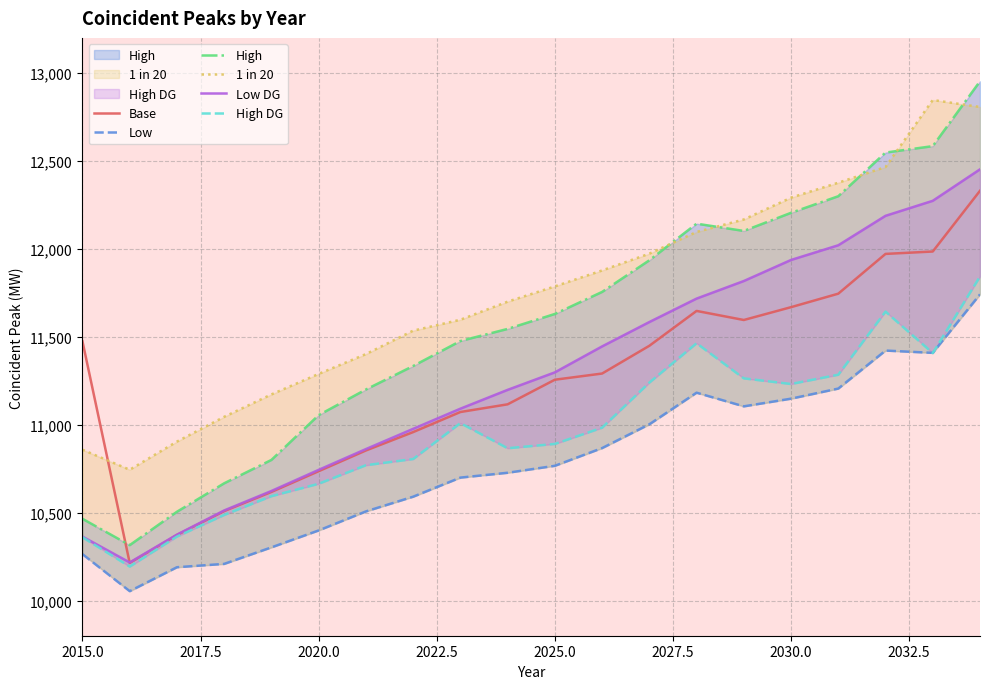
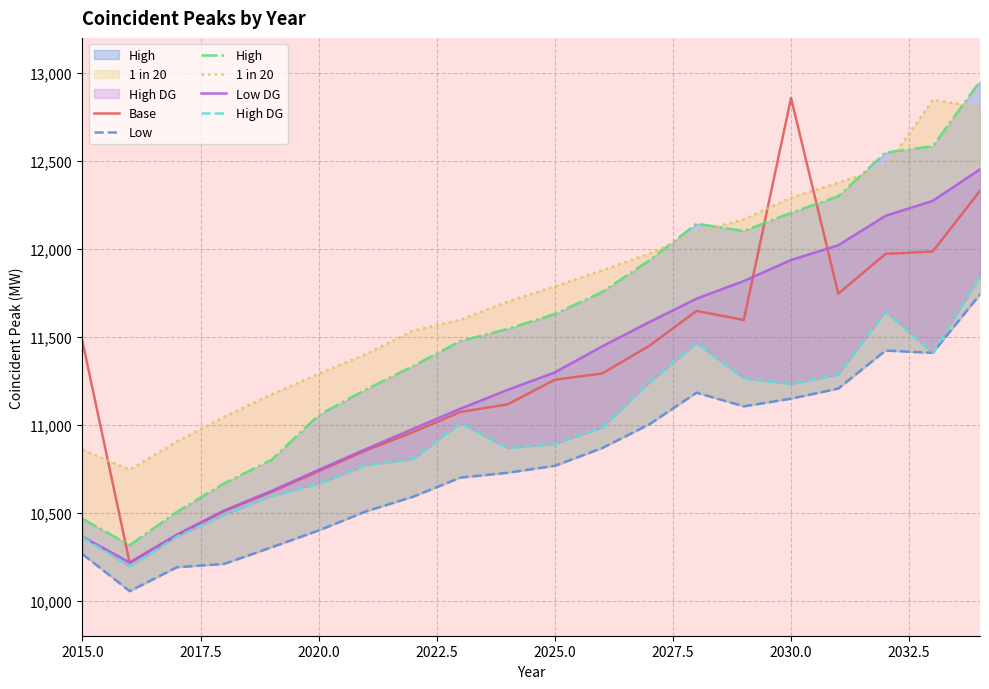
Base, 2030.0: 11,670 -> 12,860
